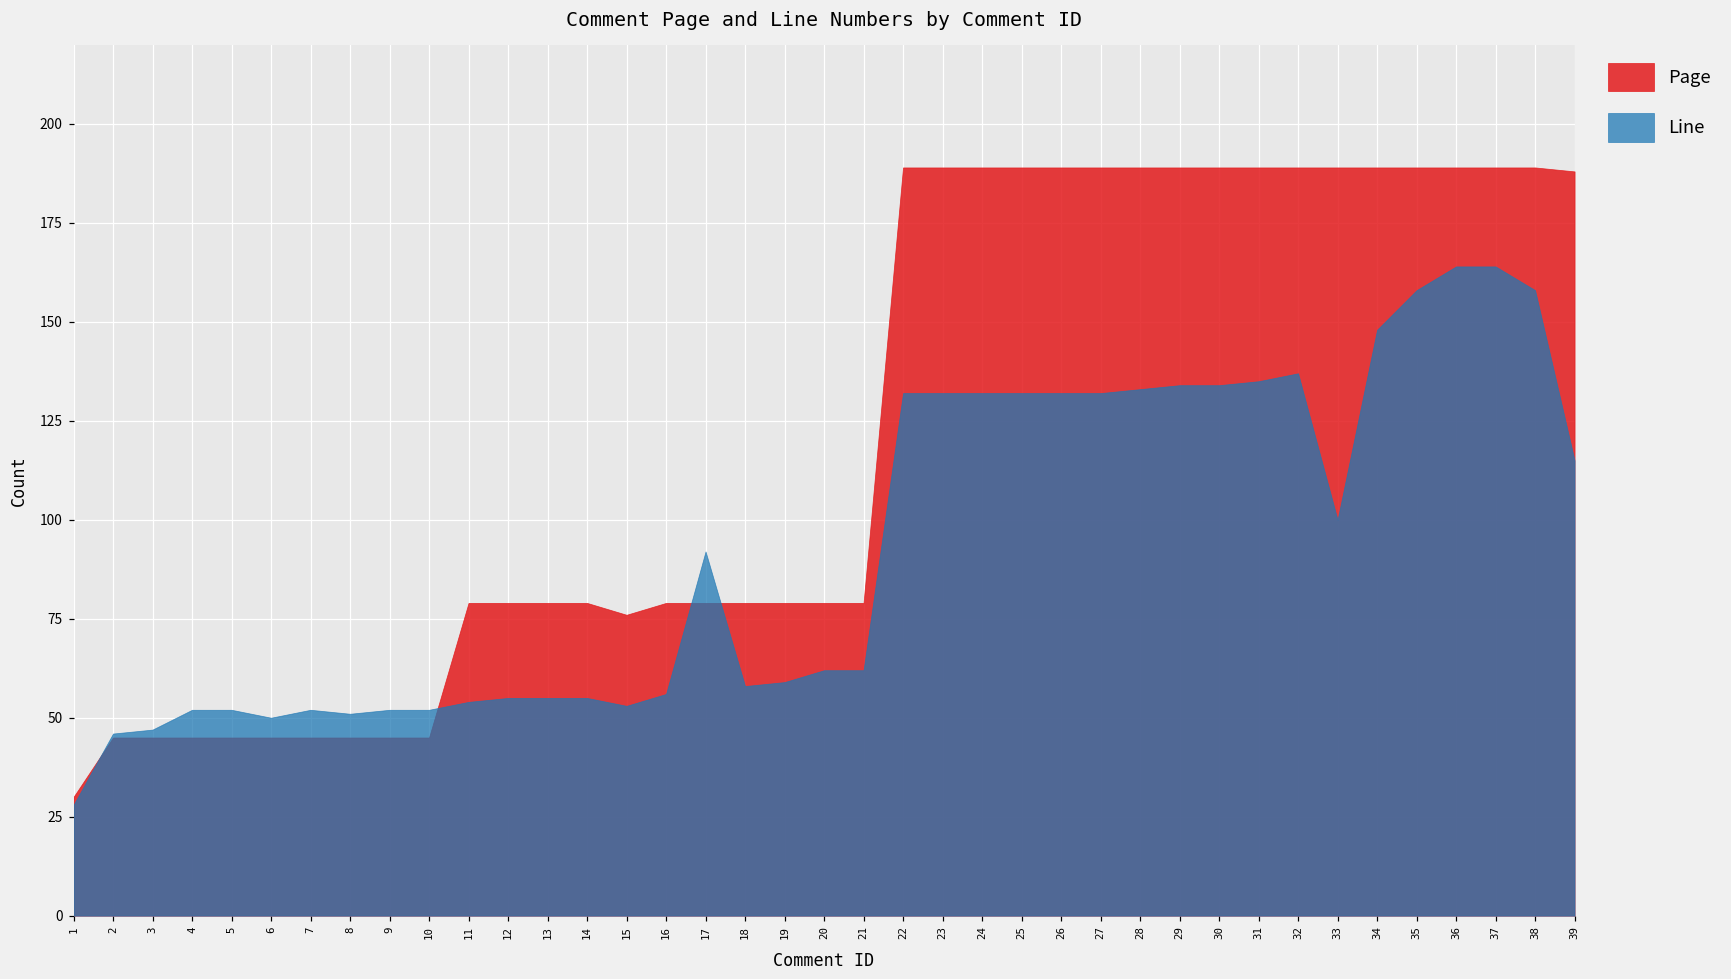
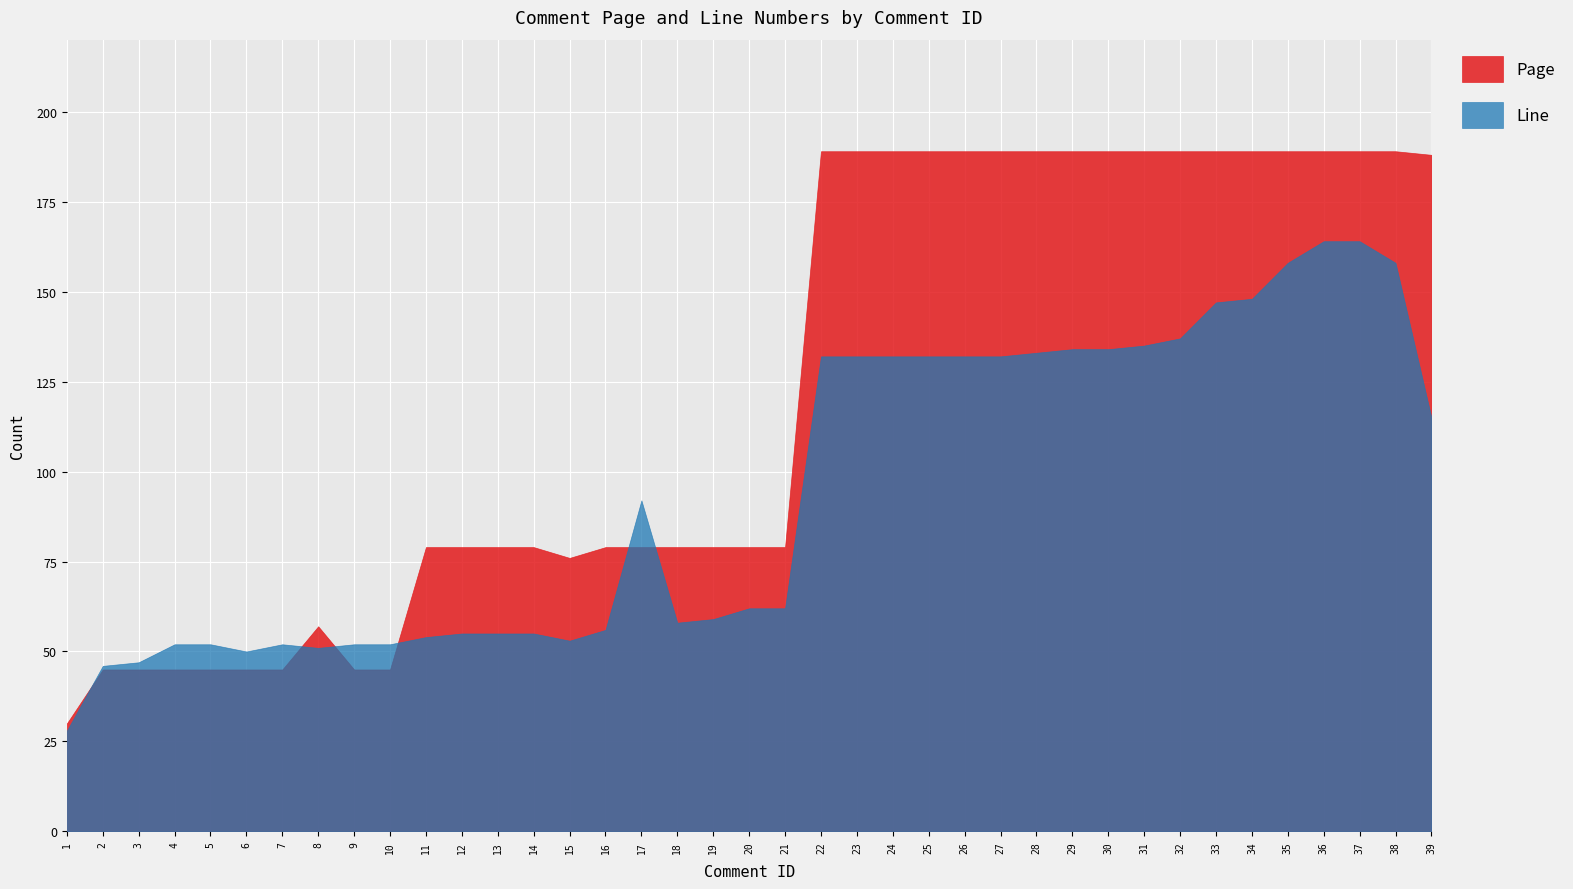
Page, 8: 45 -> 57
Line, 33: 100 -> 147
